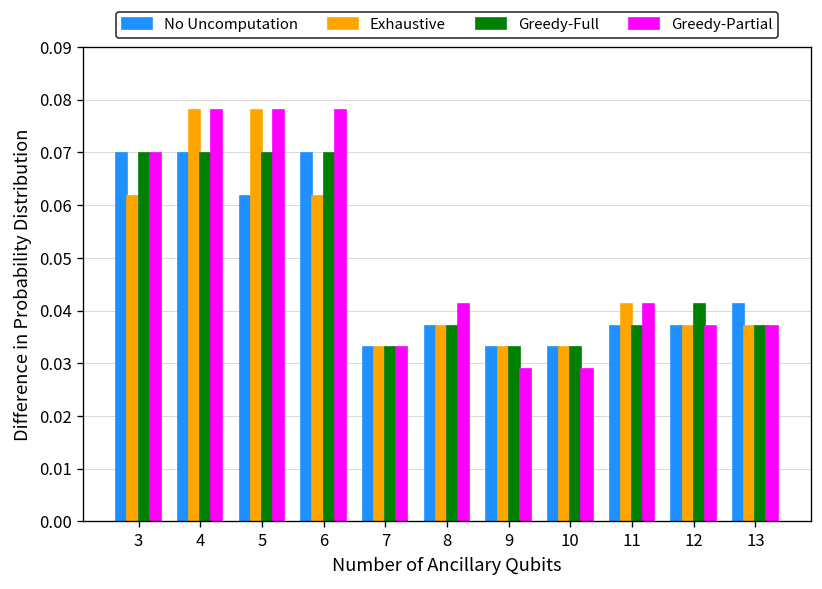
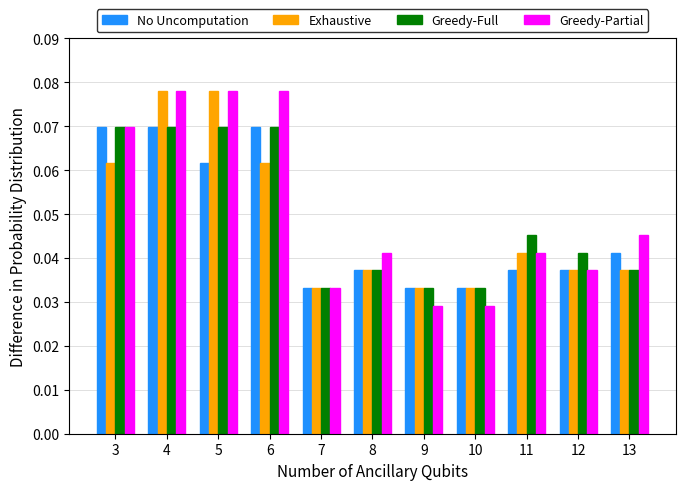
Greedy-Full, 11: 0.037 -> 0.045
Greedy-Partial, 13: 0.037 -> 0.045
